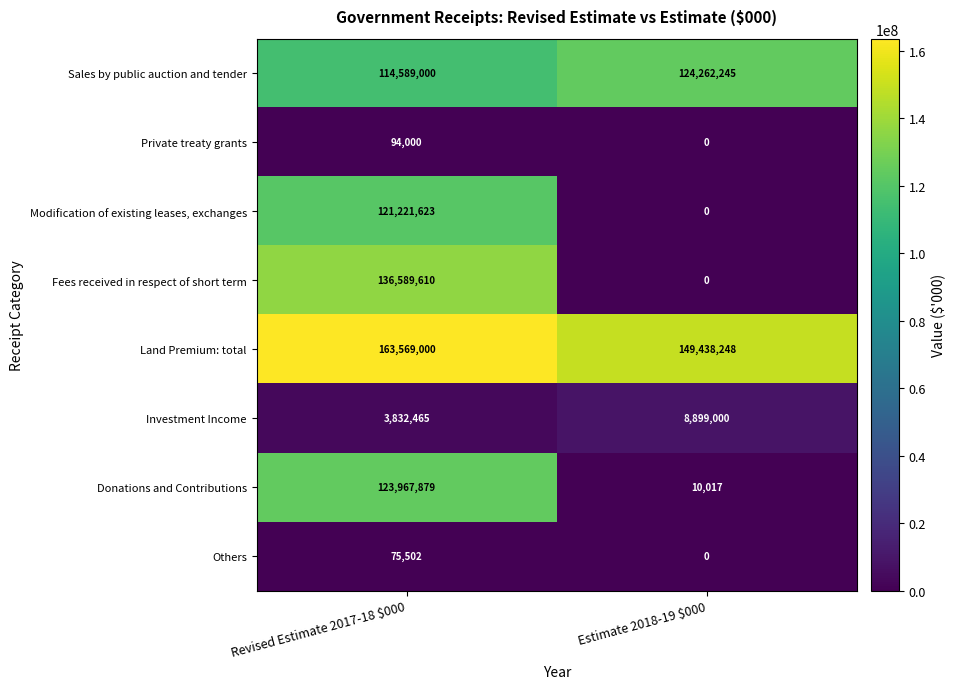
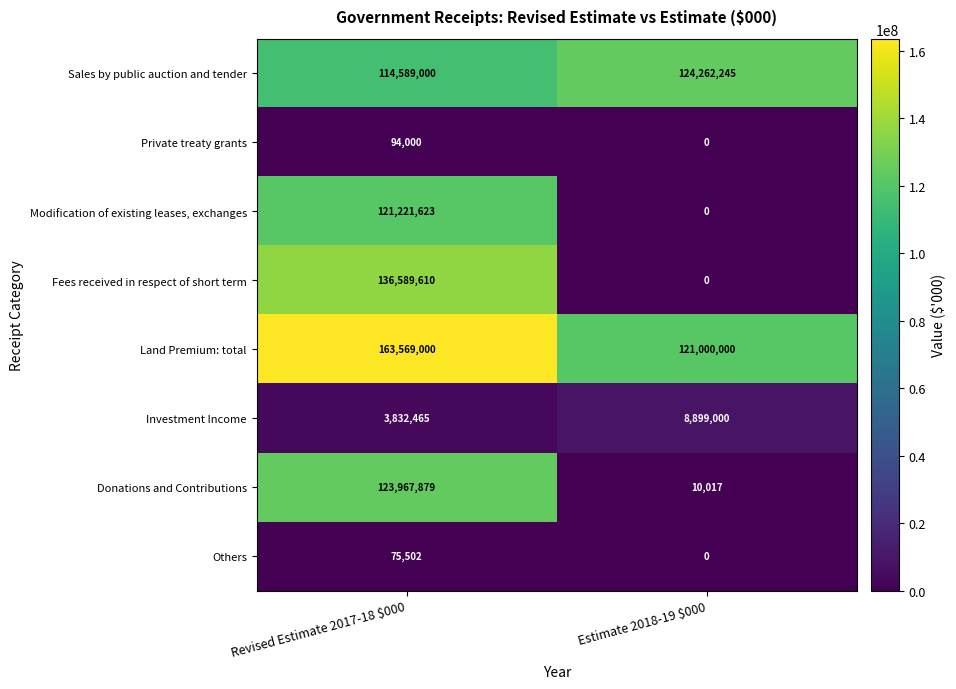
Land Premium: total, Estimate 2018-19 $000: 149,438,248 -> 121,000,000
